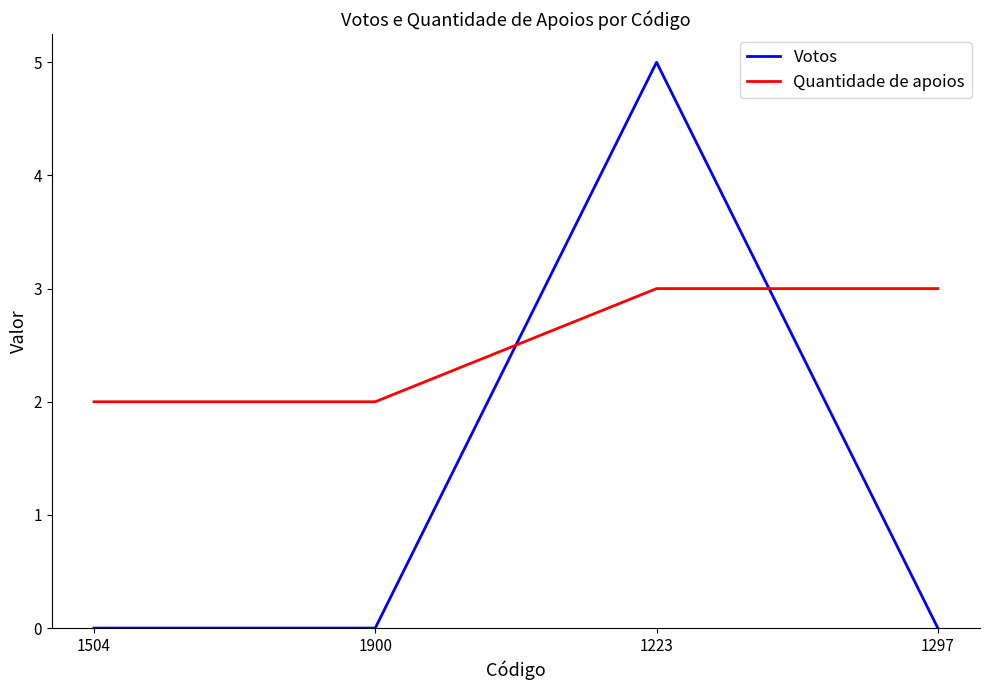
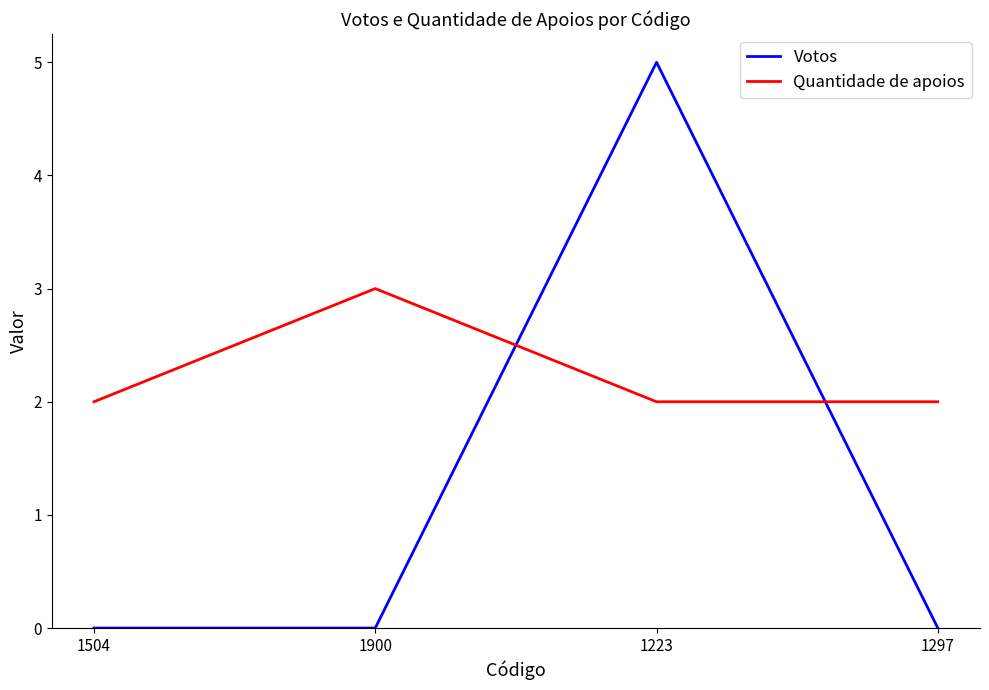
Quantidade de apoios, 1900: 2 -> 3
Quantidade de apoios, 1223: 3 -> 2
Quantidade de apoios, 1297: 3 -> 2
